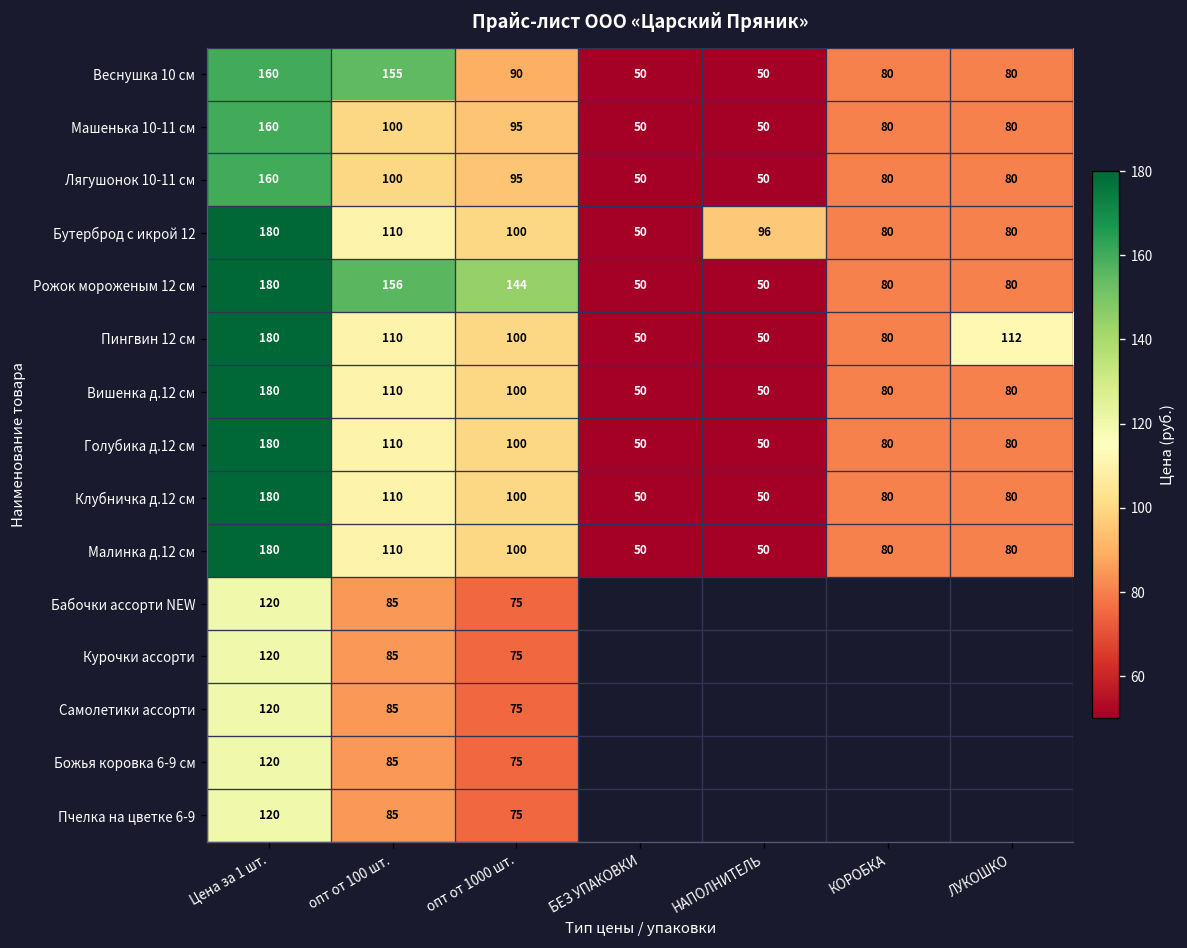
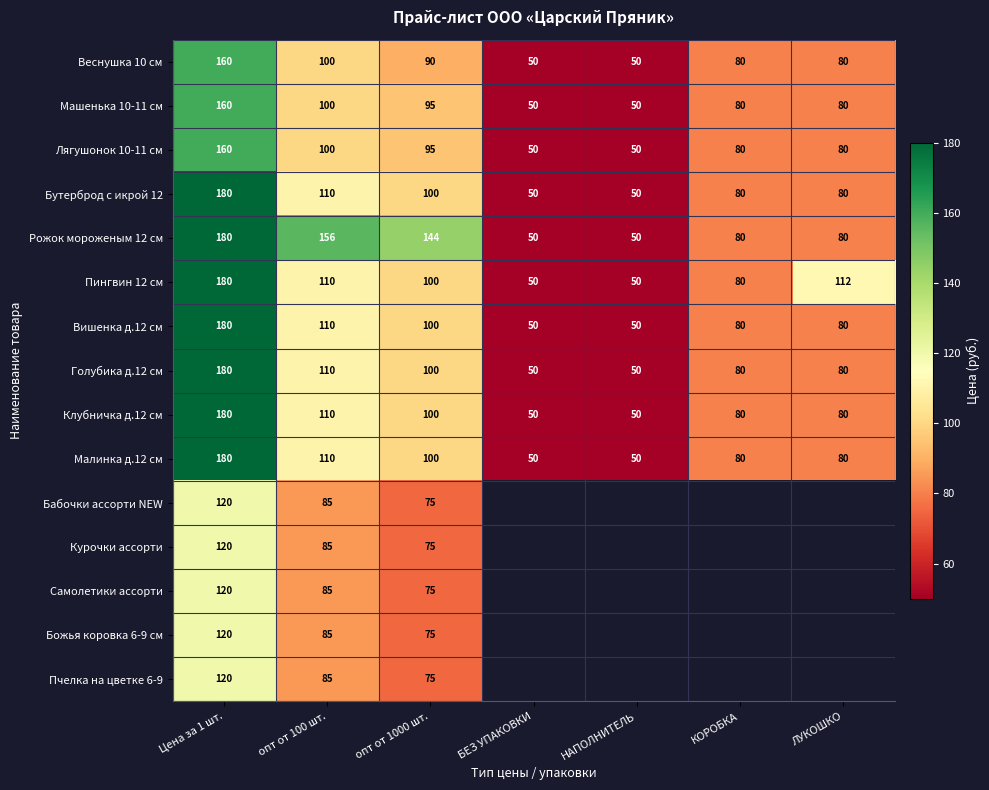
Веснушка 10 см, опт от 100 шт.: 155 -> 100
Бутерброд с икрой 12, НАПОЛНИТЕЛЬ: 96 -> 50
